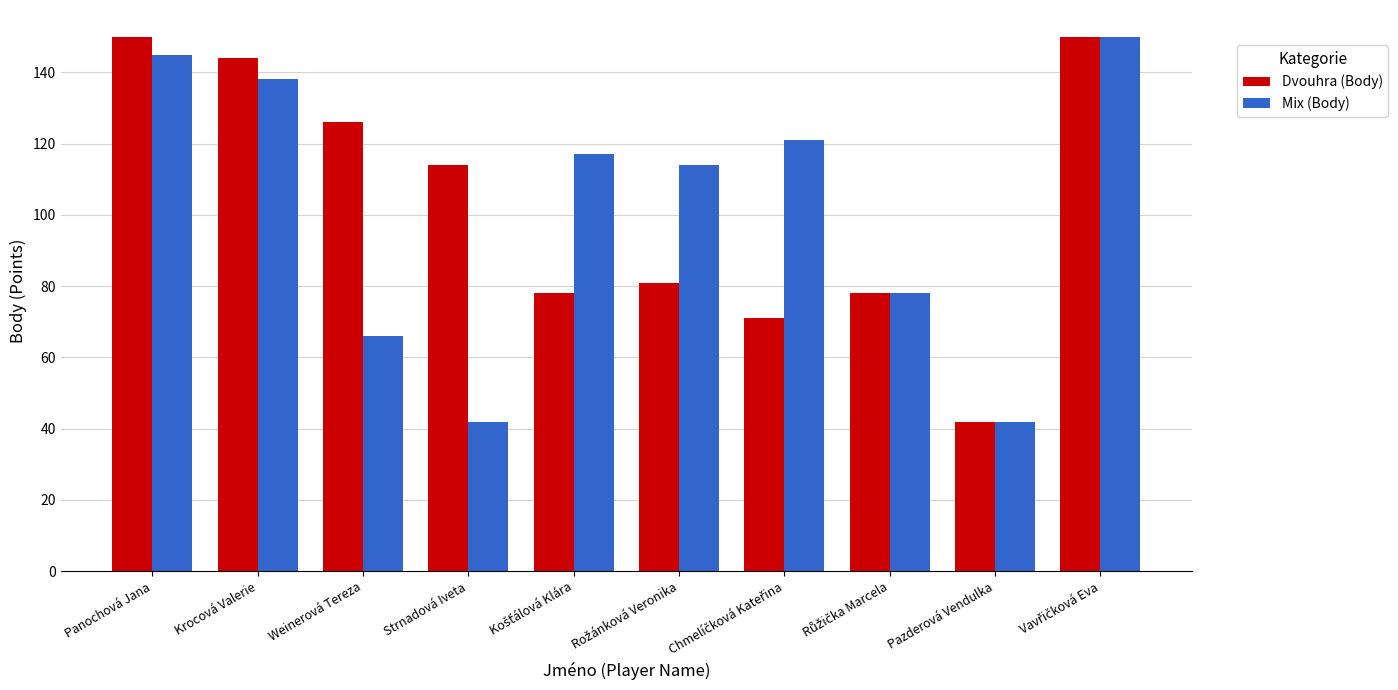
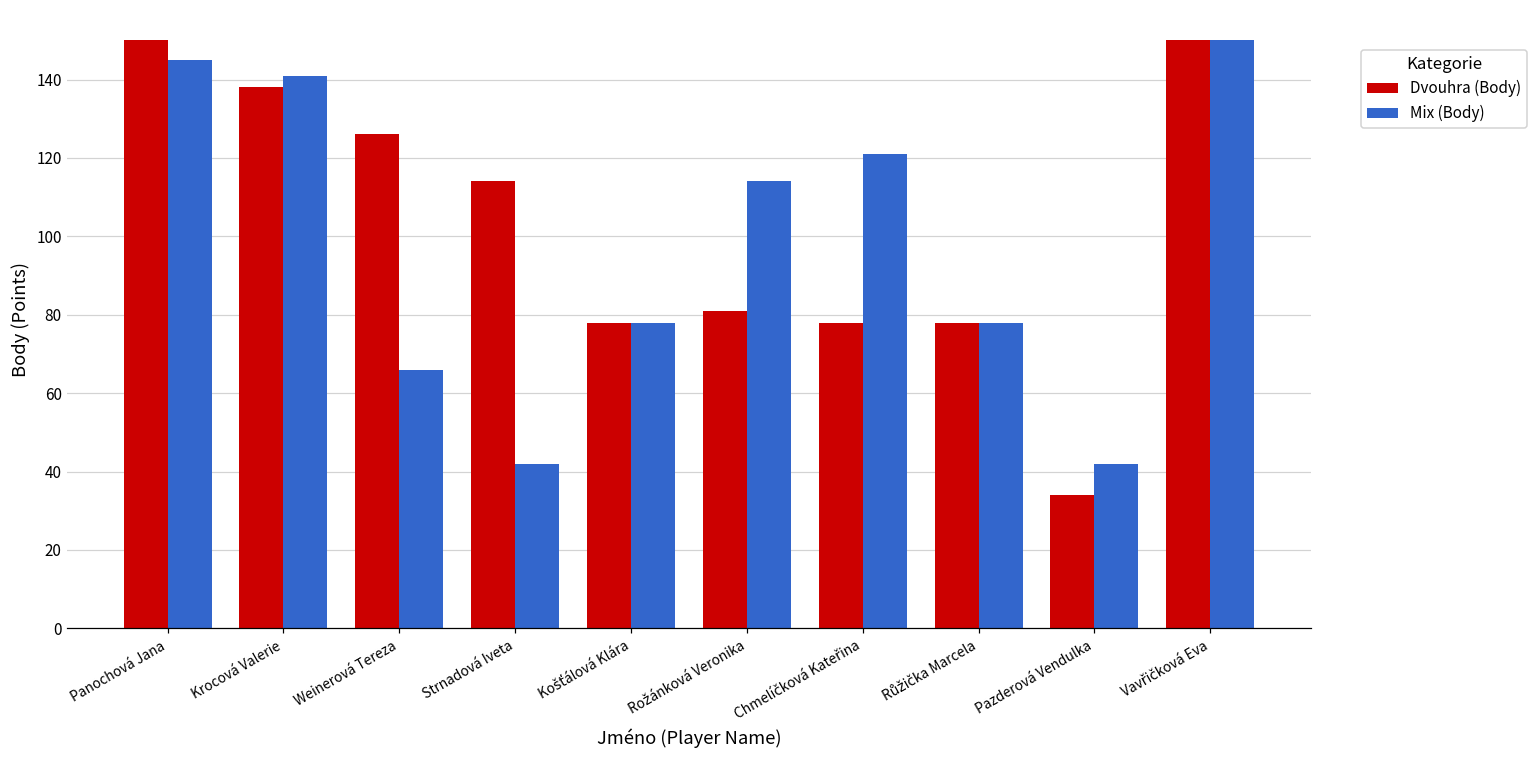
Dvouhra (Body), Krocová Valerie: 144 -> 138
Mix (Body), Krocová Valerie: 138 -> 141
Mix (Body), Košťálová Klára: 117 -> 78
Dvouhra (Body), Chmelíčková Kateřina: 71 -> 78
Dvouhra (Body), Pazderová Vendulka: 42 -> 34
